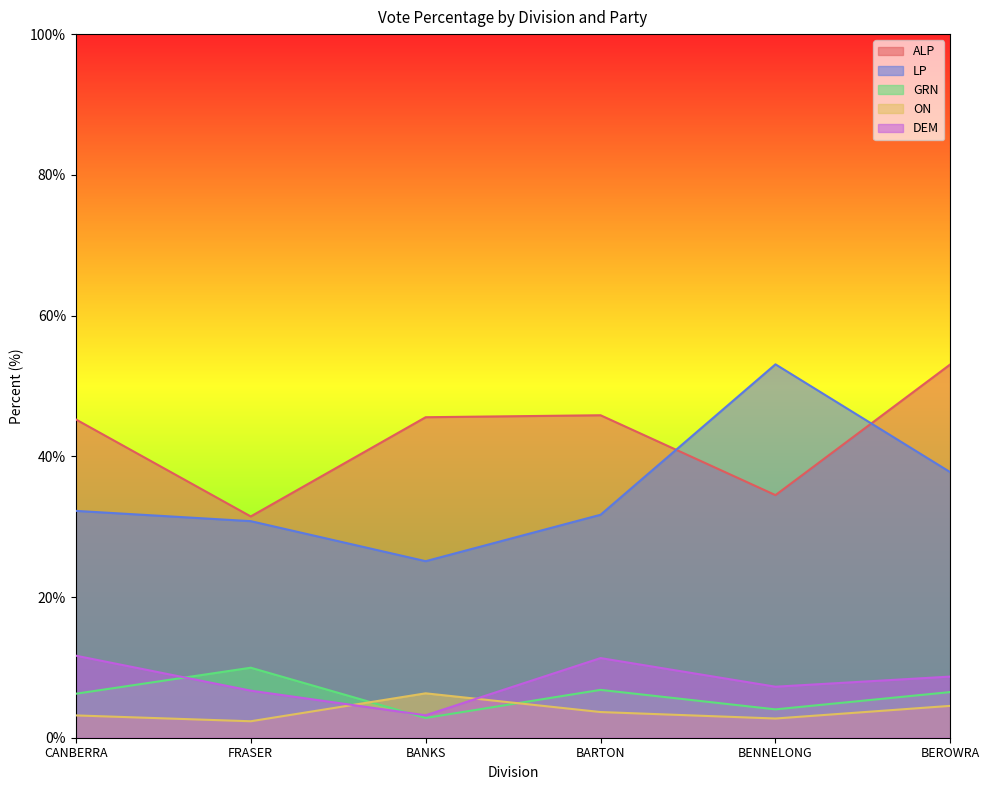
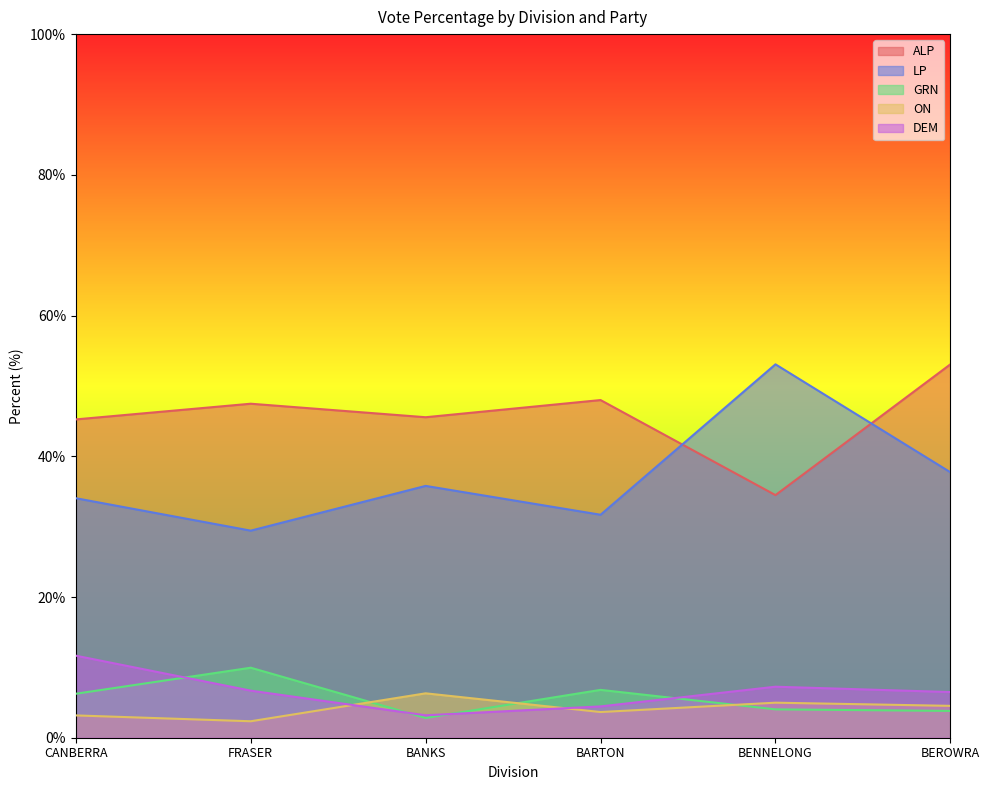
LP, CANBERRA: 32% -> 34%
ALP, FRASER: 31% -> 47%
LP, FRASER: 31% -> 29%
LP, BANKS: 25% -> 36%
ALP, BARTON: 46% -> 48%
DEM, BARTON: 11% -> 4%
ON, BENNELONG: 3% -> 5%
GRN, BEROWRA: 6% -> 4%
DEM, BEROWRA: 9% -> 6%
